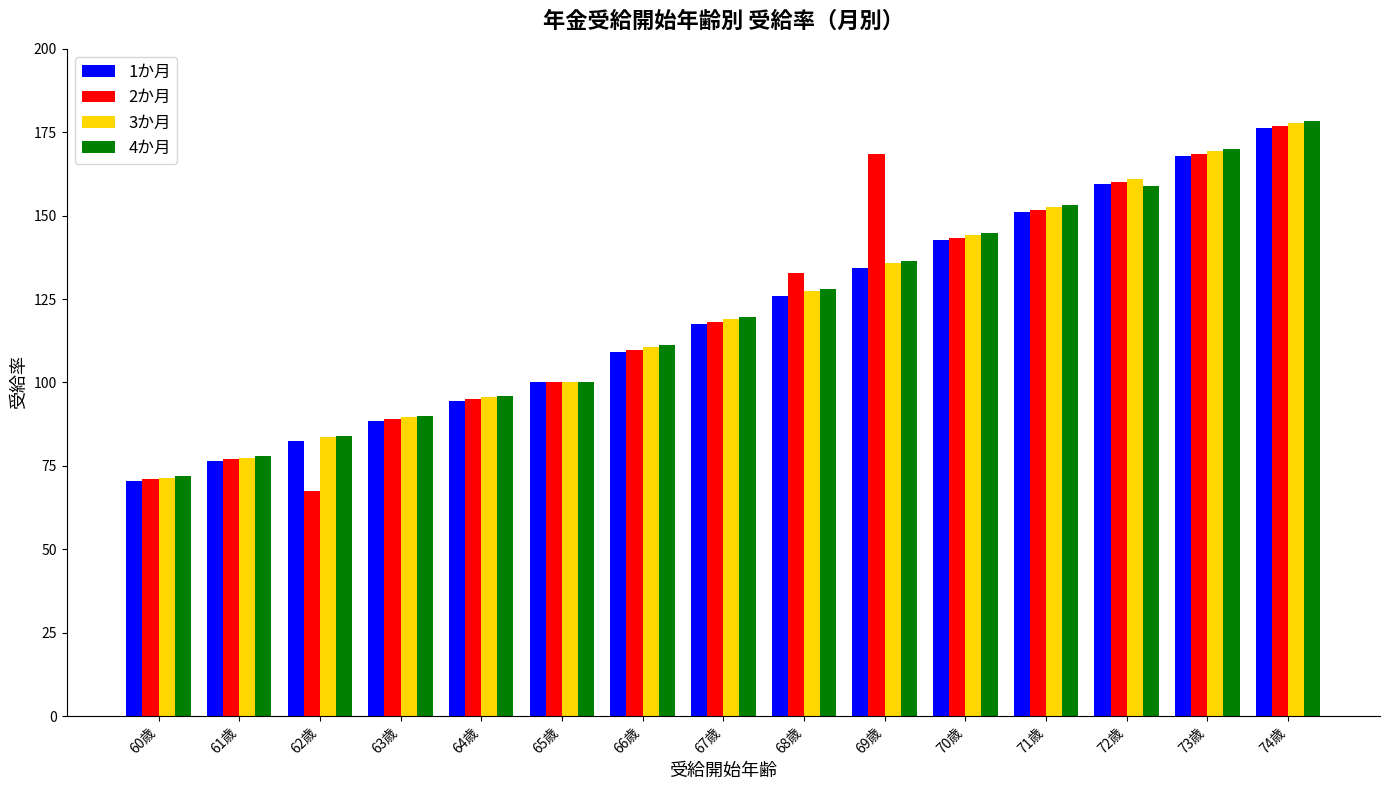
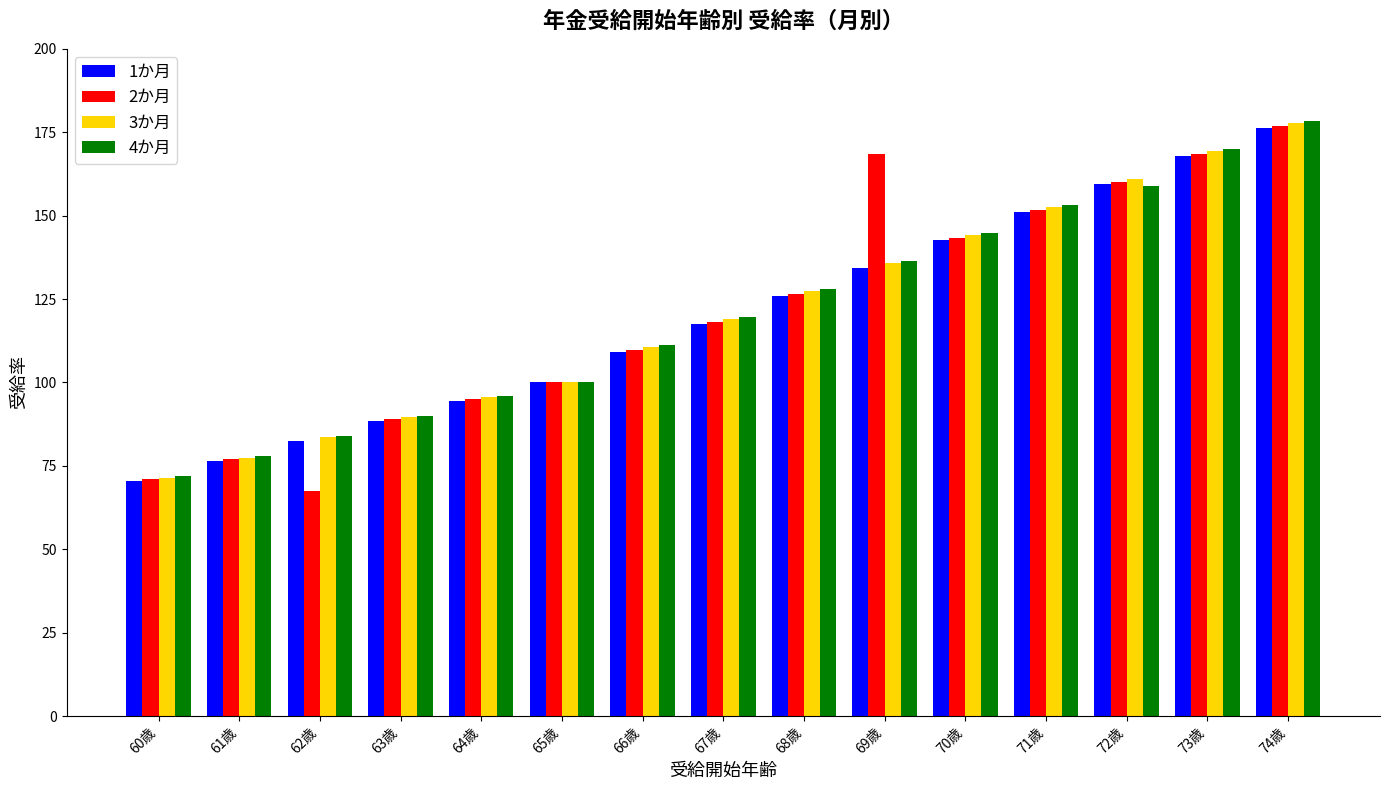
2か月, 68歳: 133 -> 127
